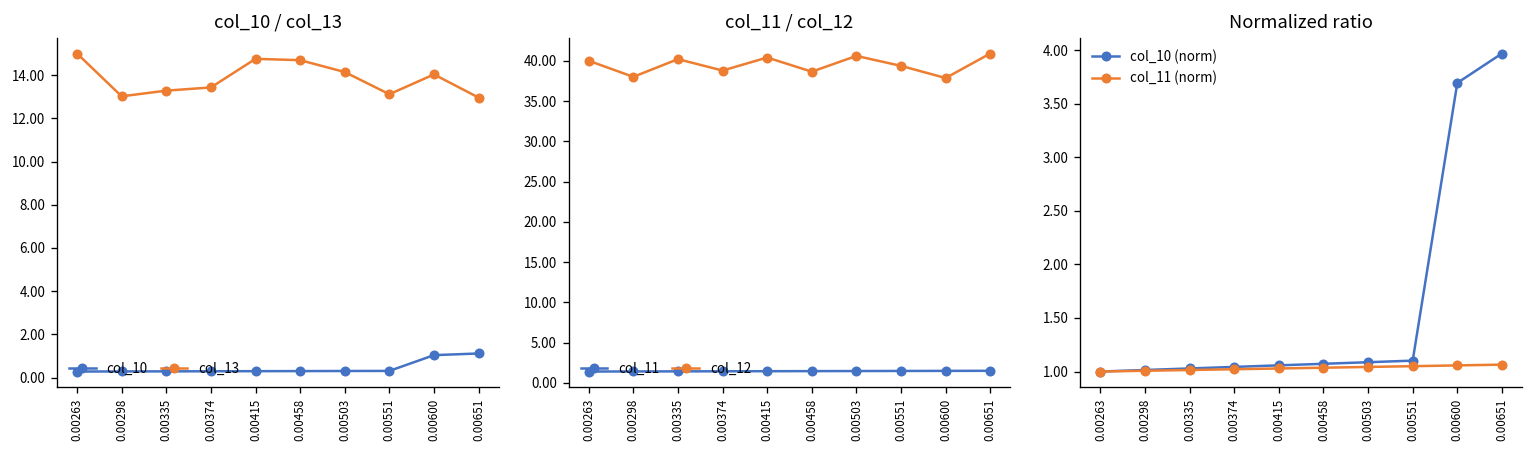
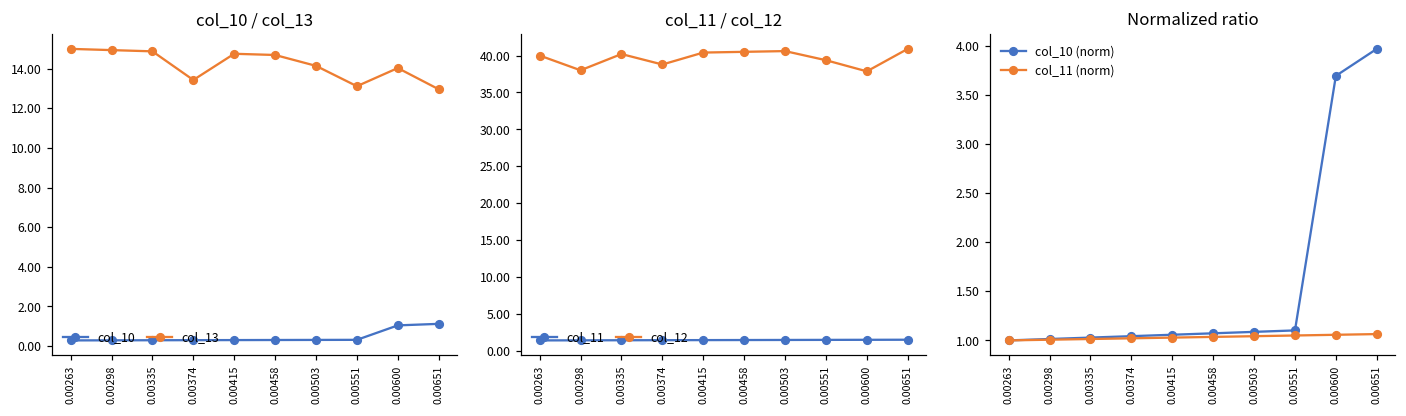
col_10 / col_13, col_13, 0.00298: 13.0 -> 14.9
col_10 / col_13, col_13, 0.00335: 13.3 -> 14.9
col_11 / col_12, col_12, 0.00458: 39 -> 41
